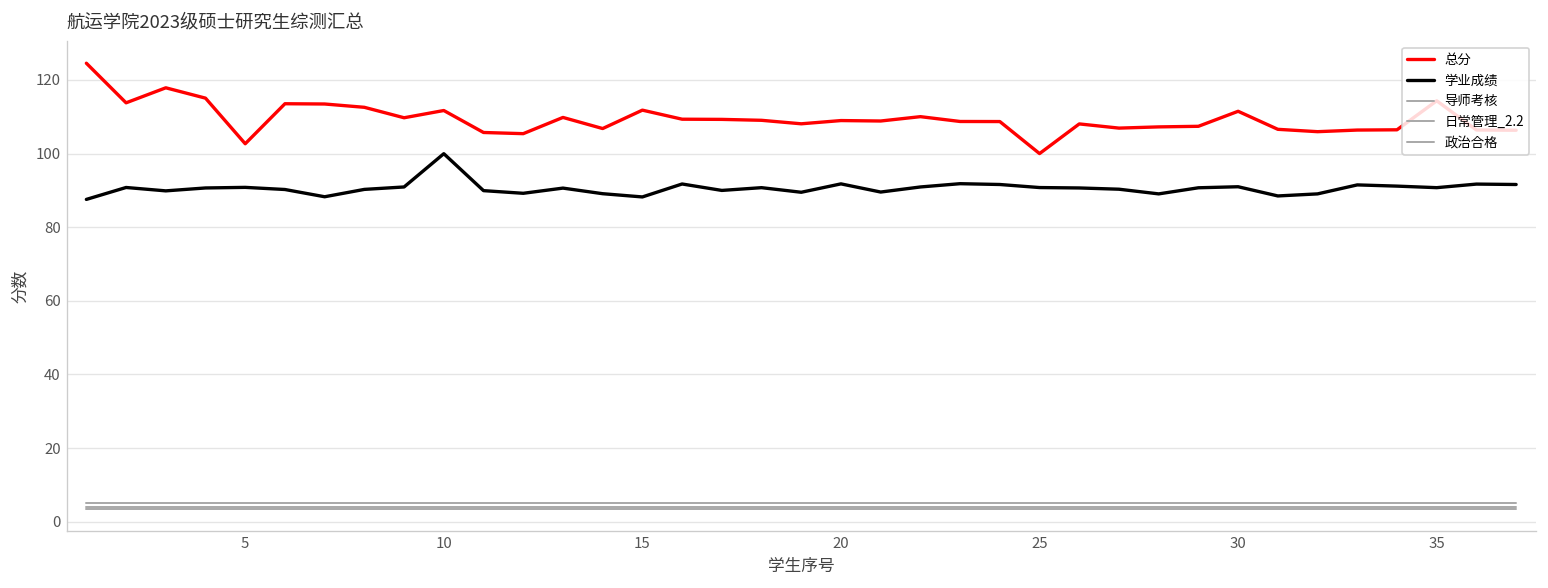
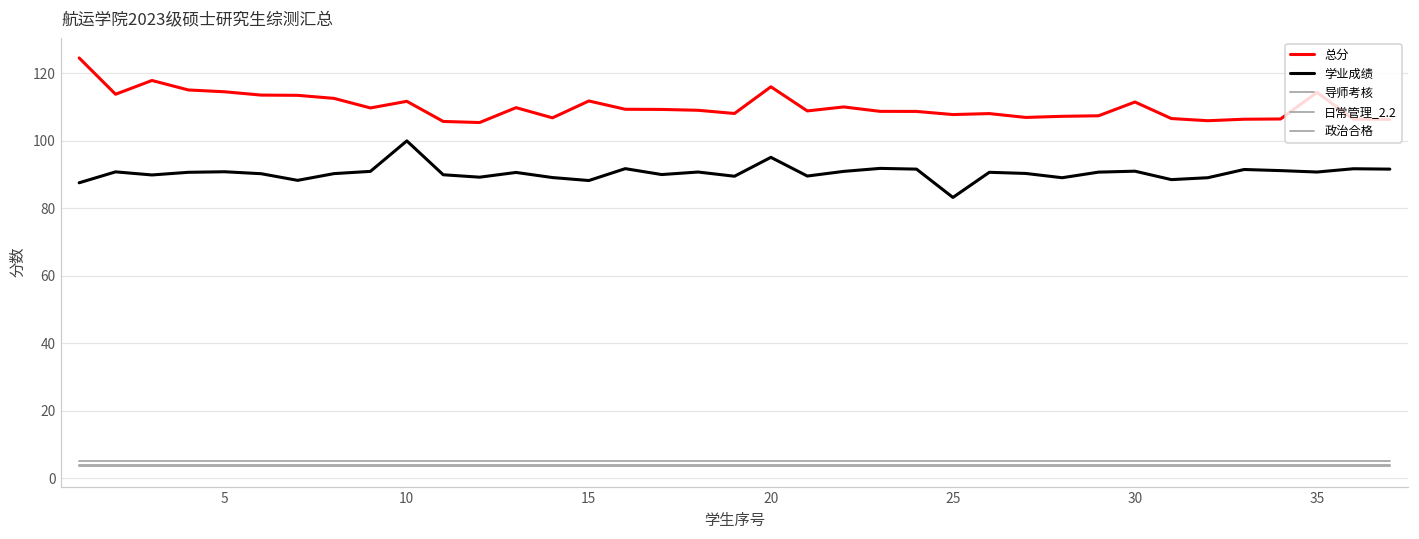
总分, 5: 103 -> 115
总分, 20: 109 -> 116
学业成绩, 20: 92 -> 95
总分, 25: 100 -> 108
学业成绩, 25: 91 -> 83
